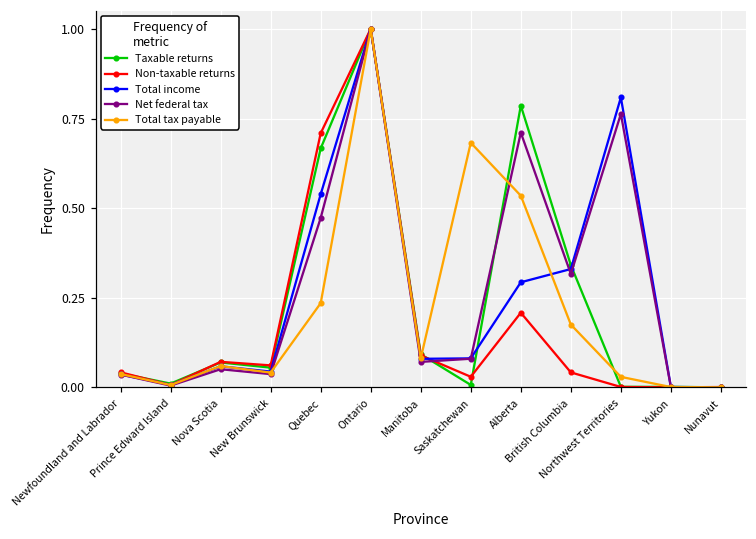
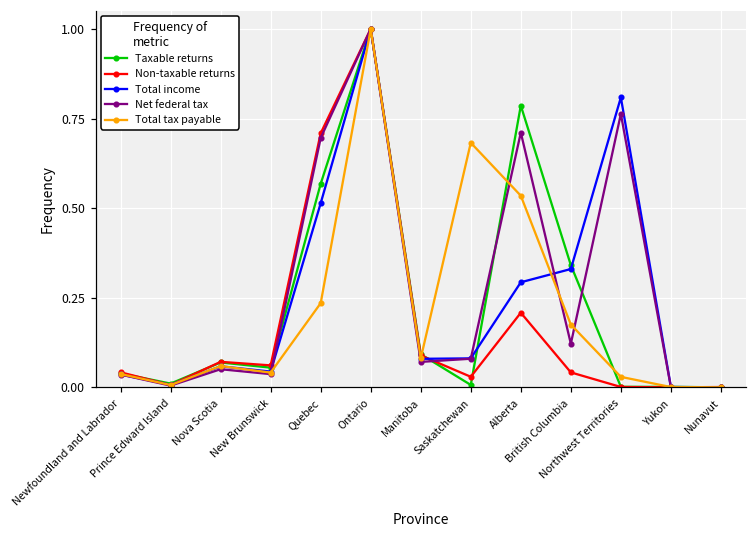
Taxable returns, Quebec: 0.67 -> 0.57
Total income, Quebec: 0.54 -> 0.51
Net federal tax, Quebec: 0.47 -> 0.70
Net federal tax, British Columbia: 0.32 -> 0.12
